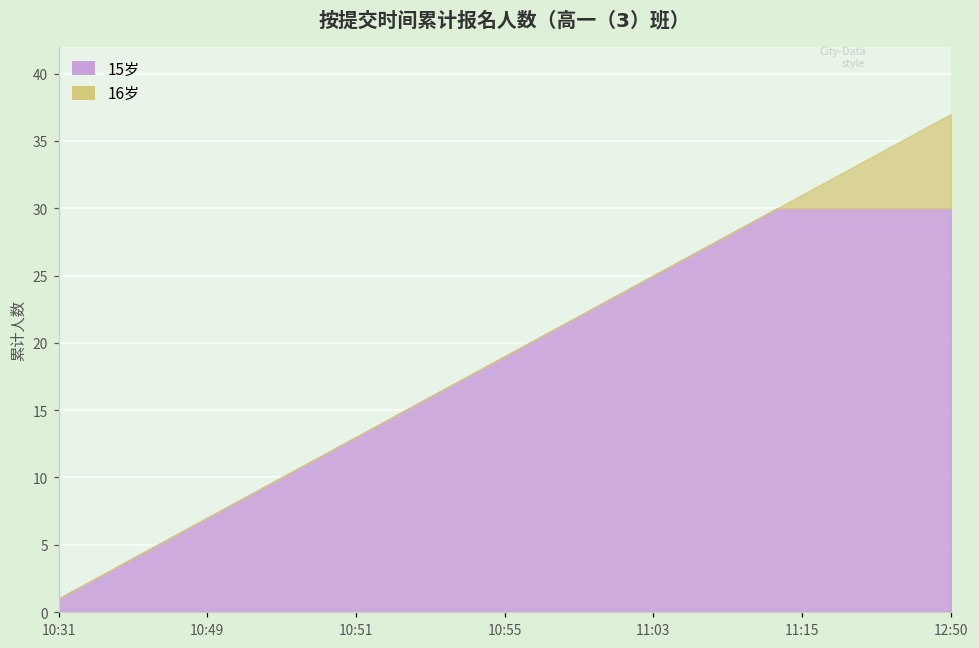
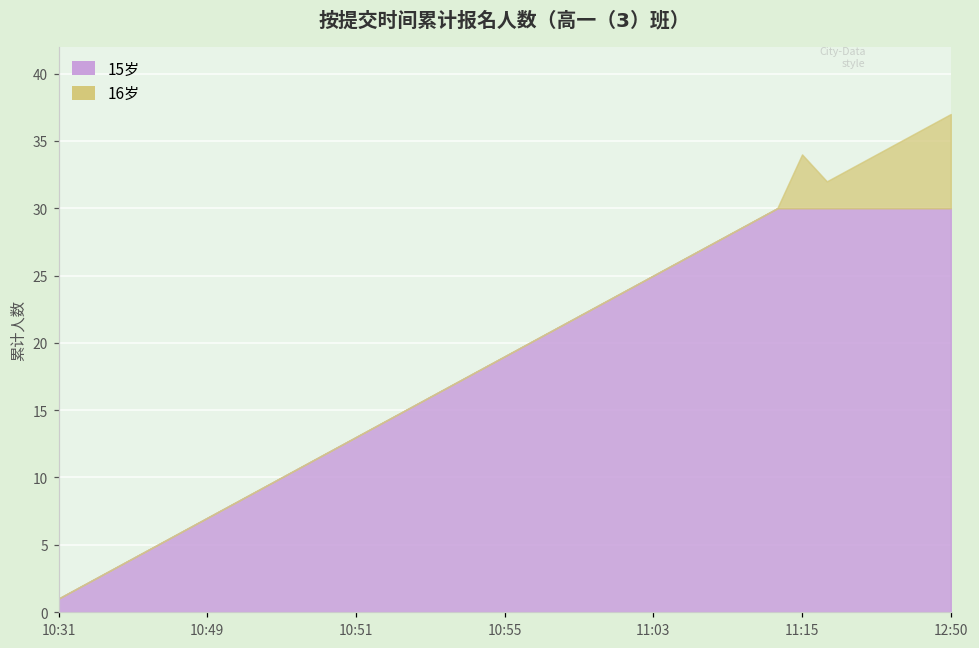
16岁, 11:15: 31 -> 34
